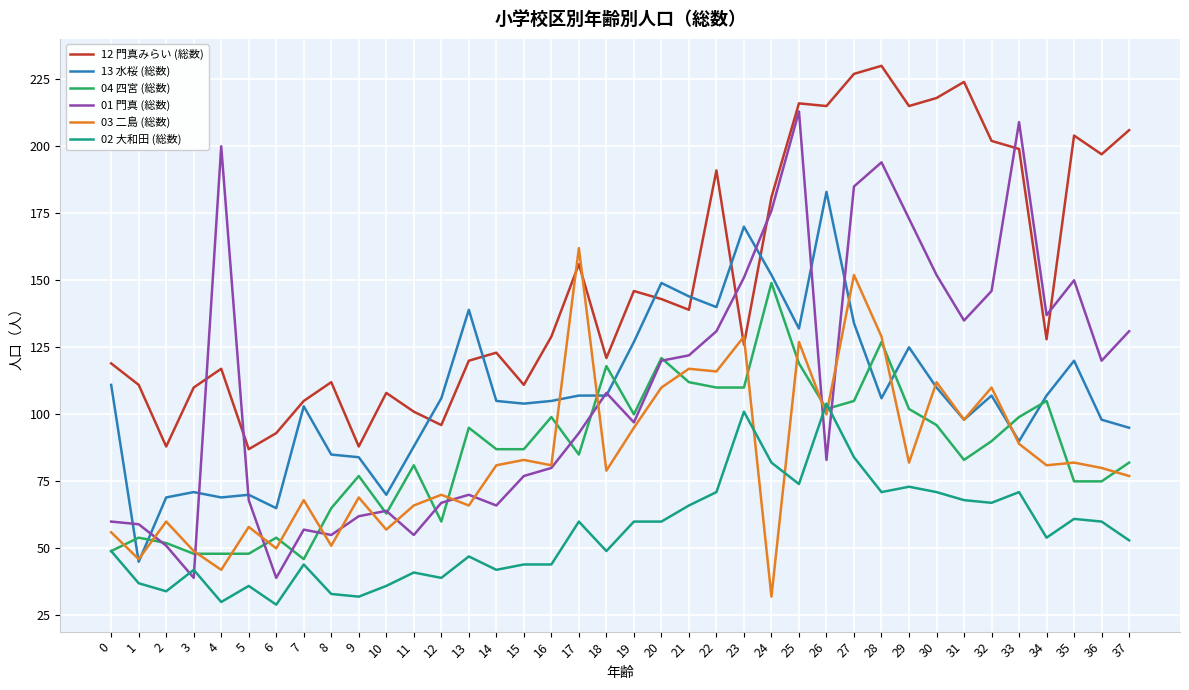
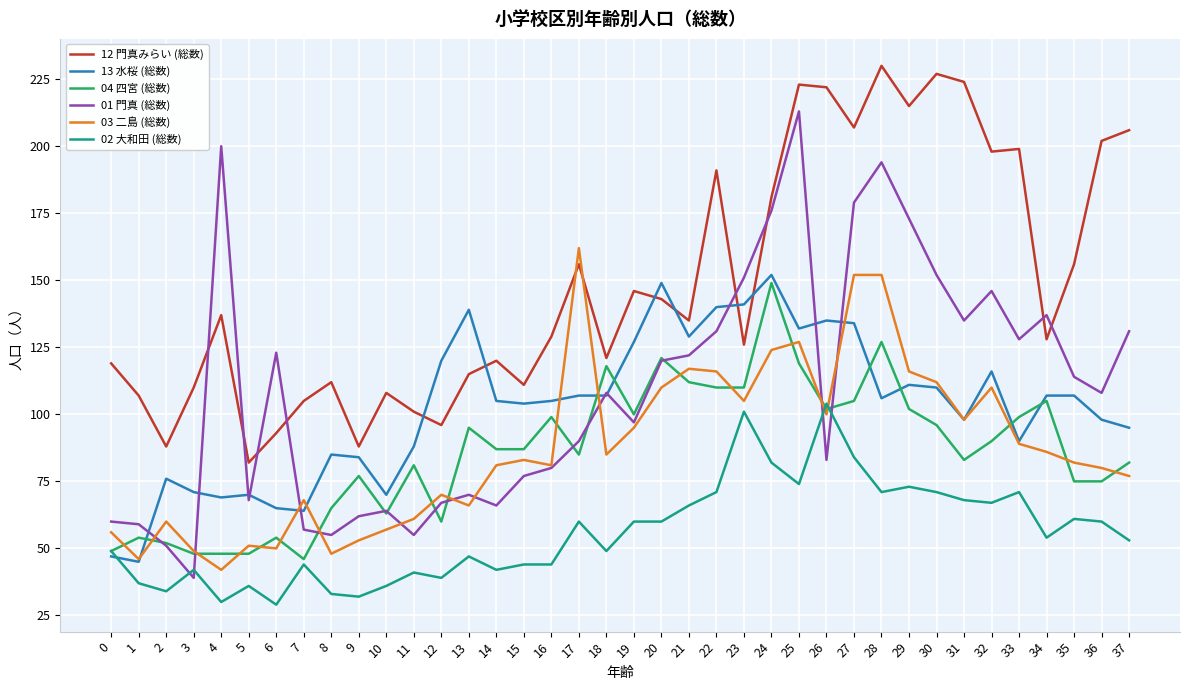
13 水桜 (総数), 0: 111 -> 47
12 門真みらい (総数), 1: 111 -> 107
13 水桜 (総数), 2: 69 -> 76
12 門真みらい (総数), 4: 117 -> 137
12 門真みらい (総数), 5: 87 -> 82
03 二島 (総数), 5: 58 -> 51
01 門真 (総数), 6: 39 -> 123
13 水桜 (総数), 7: 103 -> 64
03 二島 (総数), 8: 51 -> 48
03 二島 (総数), 9: 69 -> 53
03 二島 (総数), 11: 66 -> 61
13 水桜 (総数), 12: 106 -> 120
12 門真みらい (総数), 13: 120 -> 115
12 門真みらい (総数), 14: 123 -> 120
01 門真 (総数), 17: 93 -> 90
03 二島 (総数), 18: 79 -> 85
12 門真みらい (総数), 21: 139 -> 135
13 水桜 (総数), 21: 144 -> 129
13 水桜 (総数), 23: 170 -> 141
03 二島 (総数), 23: 129 -> 105
03 二島 (総数), 24: 32 -> 124
12 門真みらい (総数), 25: 216 -> 223
12 門真みらい (総数), 26: 215 -> 222
13 水桜 (総数), 26: 183 -> 135
12 門真みらい (総数), 27: 227 -> 207
01 門真 (総数), 27: 185 -> 179
03 二島 (総数), 28: 129 -> 152
13 水桜 (総数), 29: 125 -> 111
03 二島 (総数), 29: 82 -> 116
12 門真みらい (総数), 30: 218 -> 227
12 門真みらい (総数), 32: 202 -> 198
13 水桜 (総数), 32: 107 -> 116
01 門真 (総数), 33: 209 -> 128
03 二島 (総数), 34: 81 -> 86
12 門真みらい (総数), 35: 204 -> 156
13 水桜 (総数), 35: 120 -> 107
01 門真 (総数), 35: 150 -> 114
12 門真みらい (総数), 36: 197 -> 202
01 門真 (総数), 36: 120 -> 108
